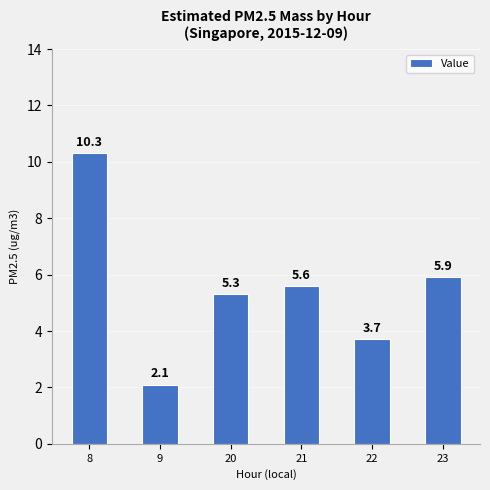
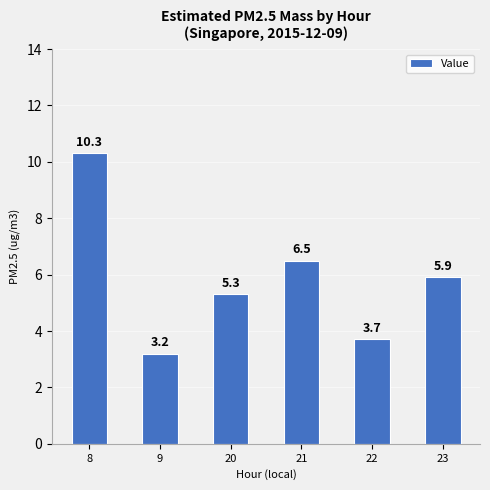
9: 2.1 -> 3.2
21: 5.6 -> 6.5
